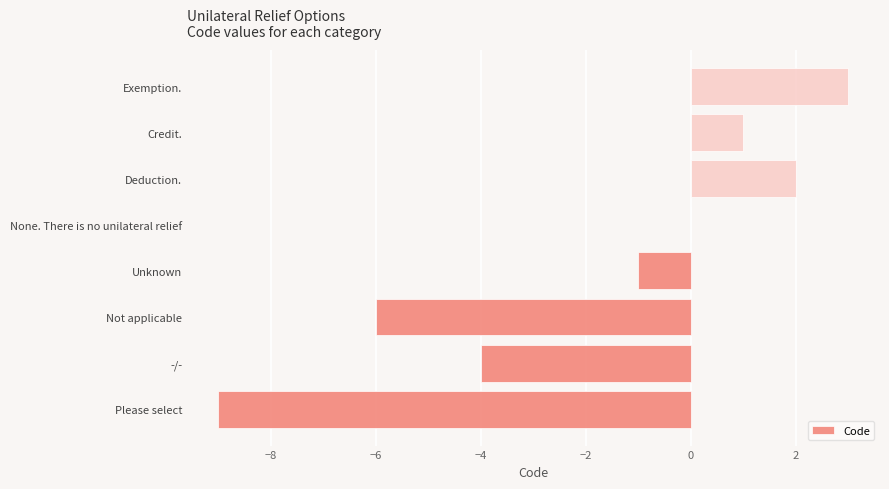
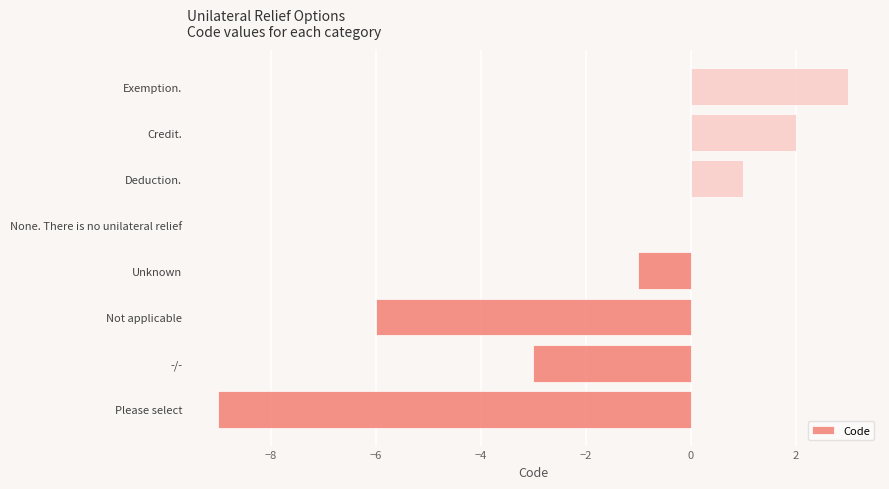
Credit.: 1 -> 2
Deduction.: 2 -> 1
-/-: -4 -> -3
